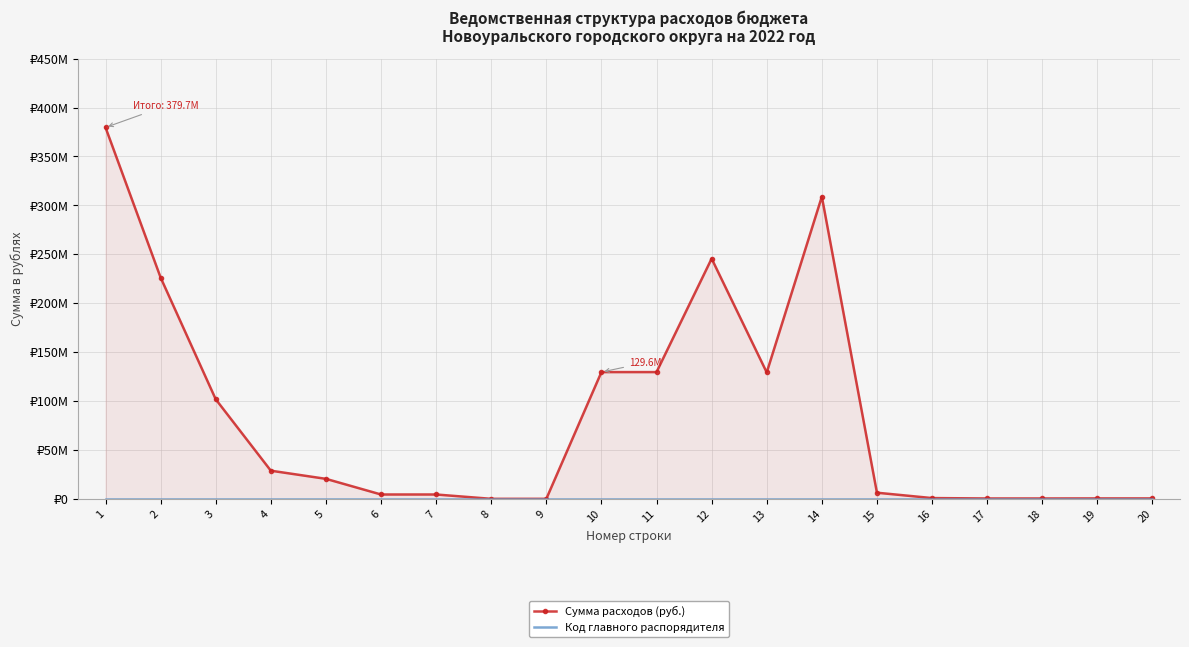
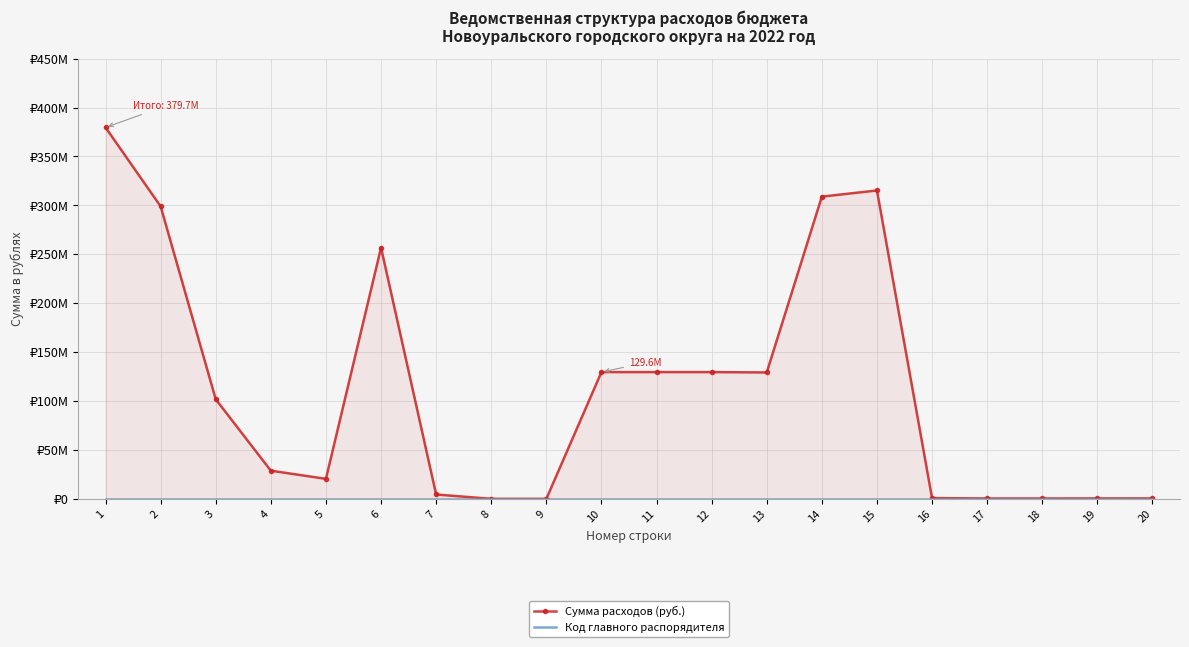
Сумма расходов (руб.), 2: ₽230000000 -> ₽300000000
Сумма расходов (руб.), 6: ₽0 -> ₽260000000
Сумма расходов (руб.), 12: ₽250000000 -> ₽130000000
Сумма расходов (руб.), 15: ₽10000000 -> ₽320000000
